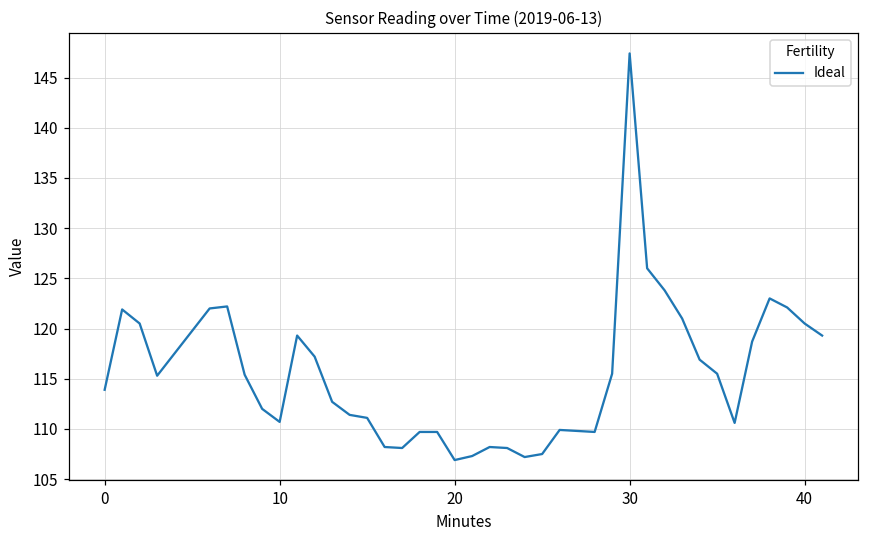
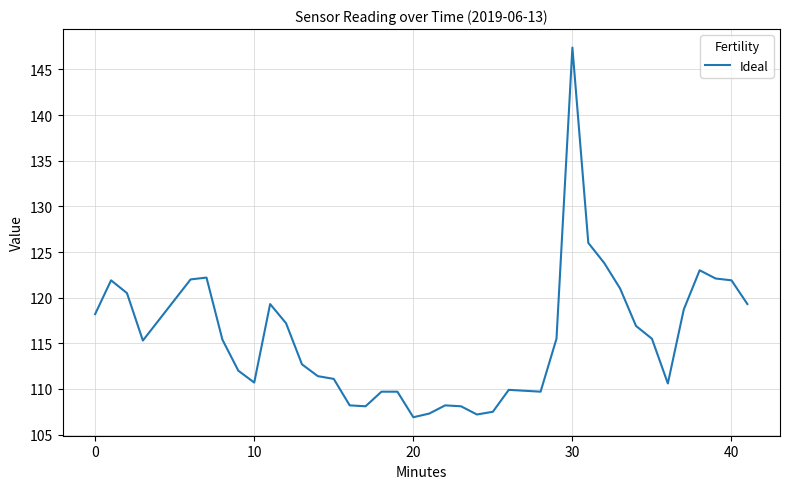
0: 114 -> 118
40: 121 -> 122
